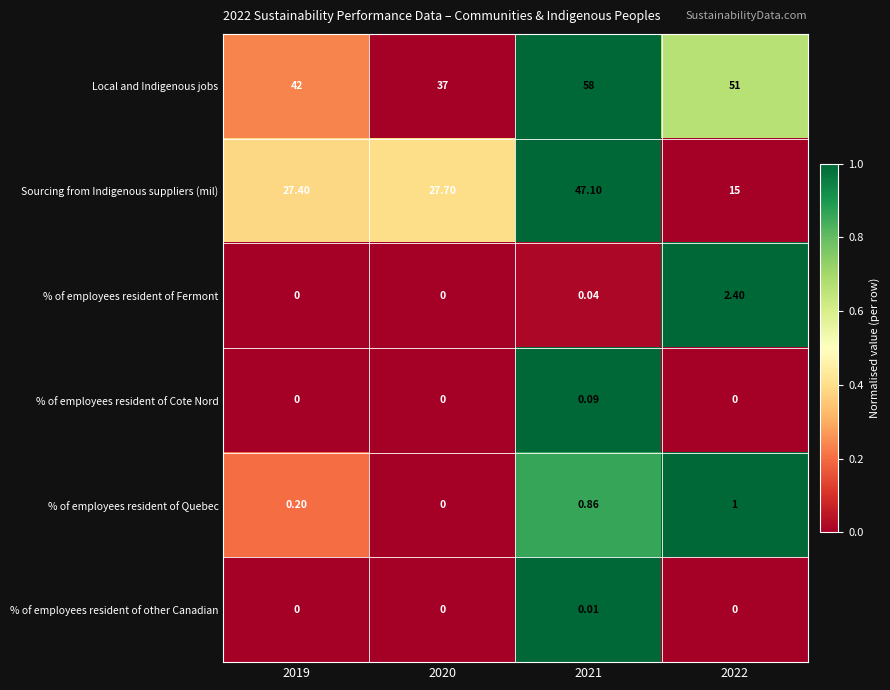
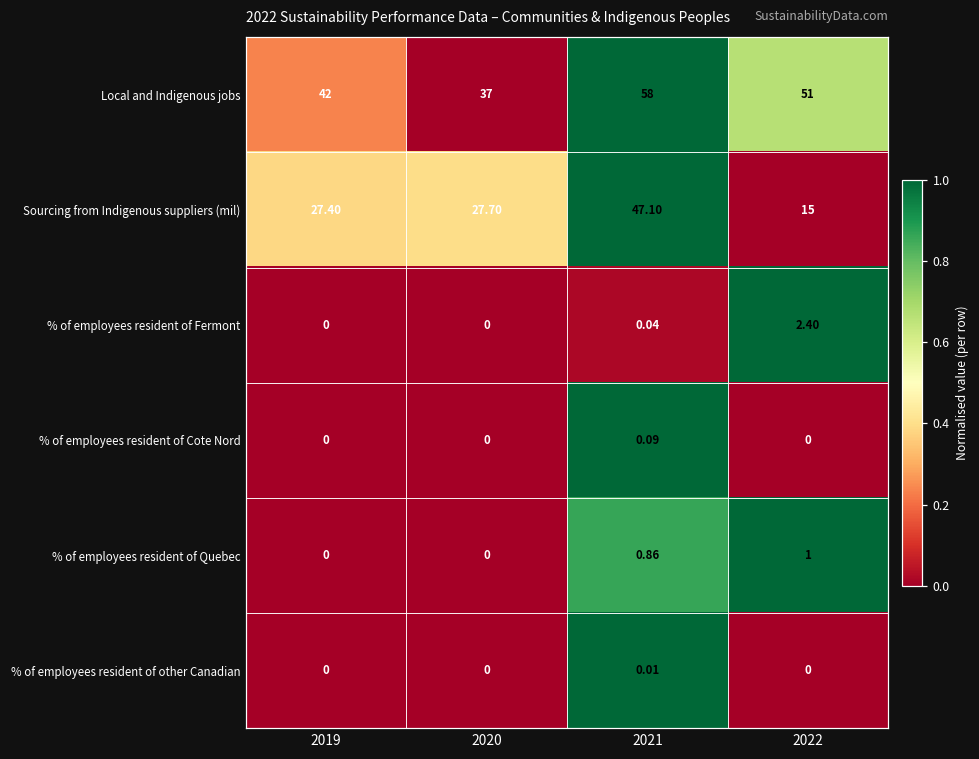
% of employees resident of Quebec, 2019: 0.20 -> 0
